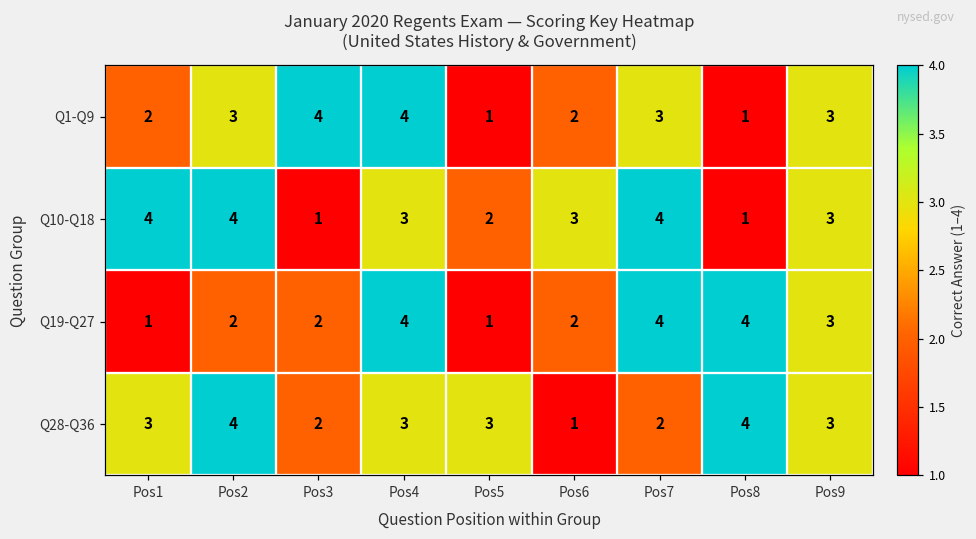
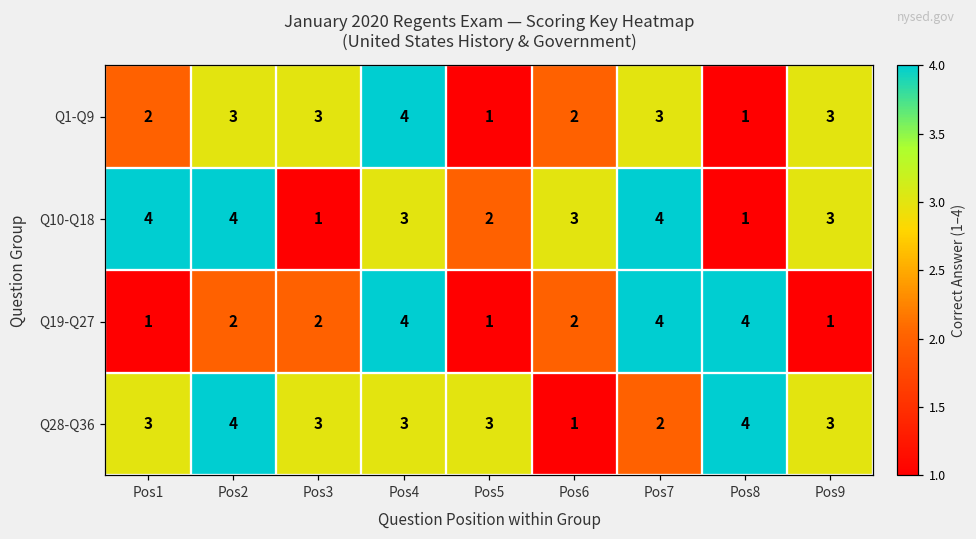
Q1-Q9, Pos3: 4 -> 3
Q19-Q27, Pos9: 3 -> 1
Q28-Q36, Pos3: 2 -> 3
